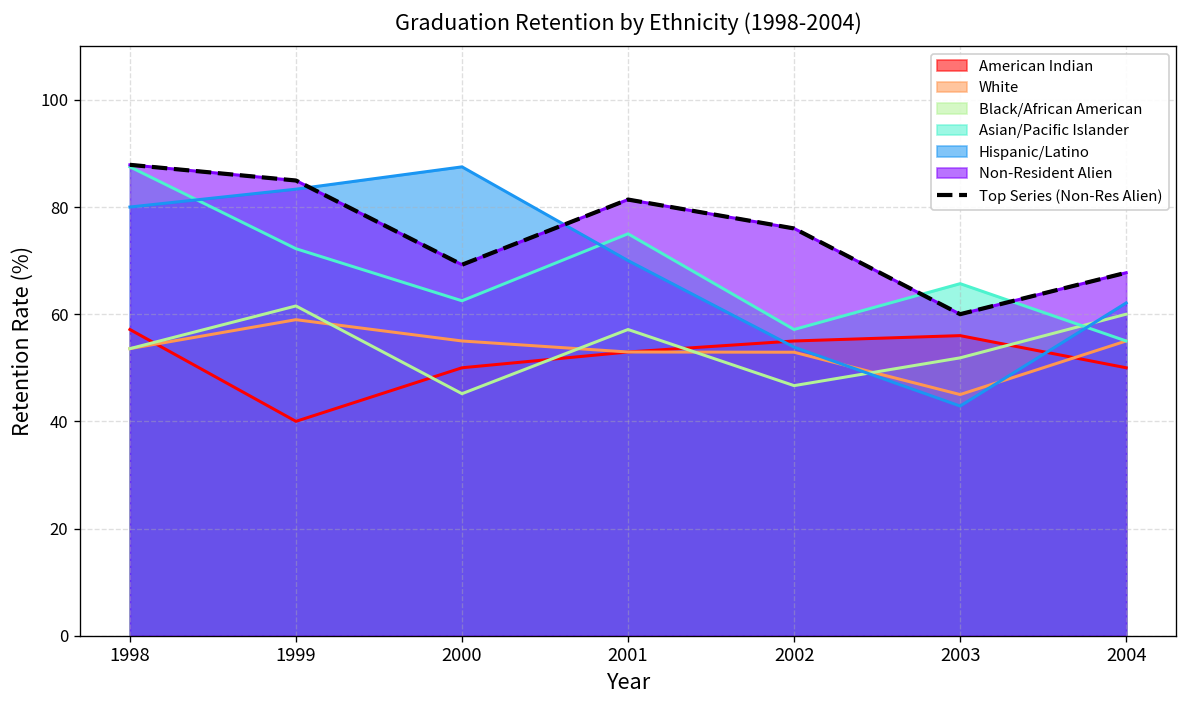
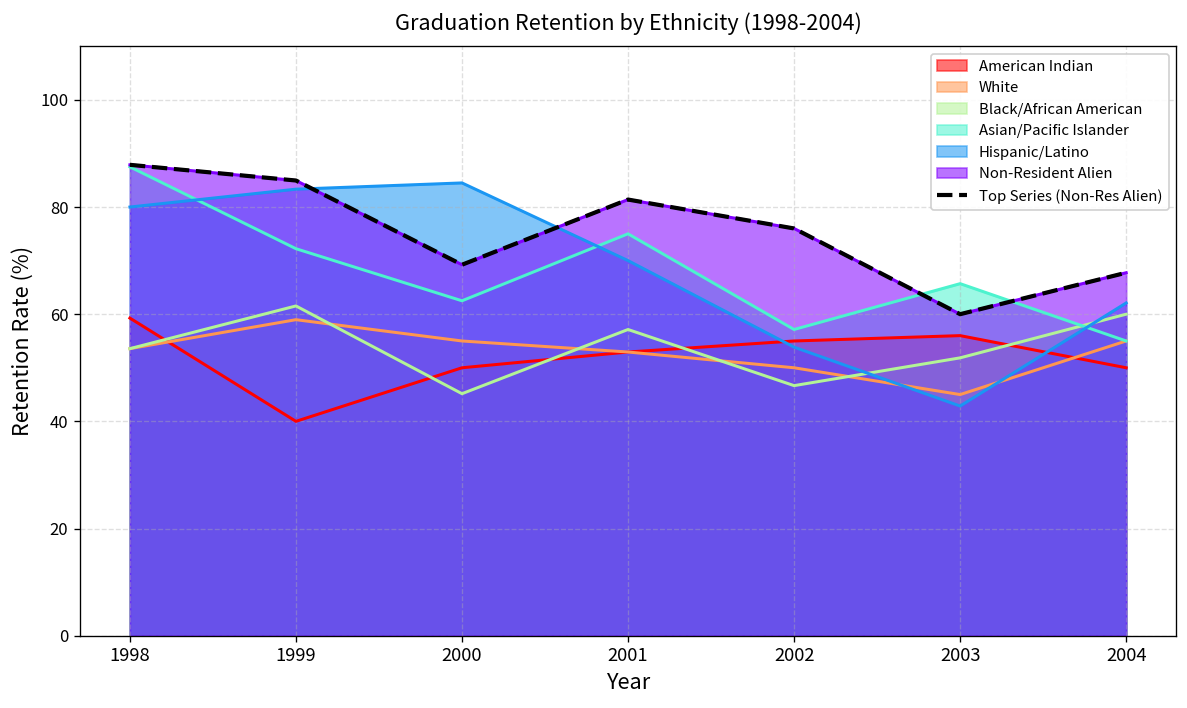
American Indian, 1998: 57 -> 59
Hispanic/Latino, 2000: 88 -> 85
White, 2002: 53 -> 50
